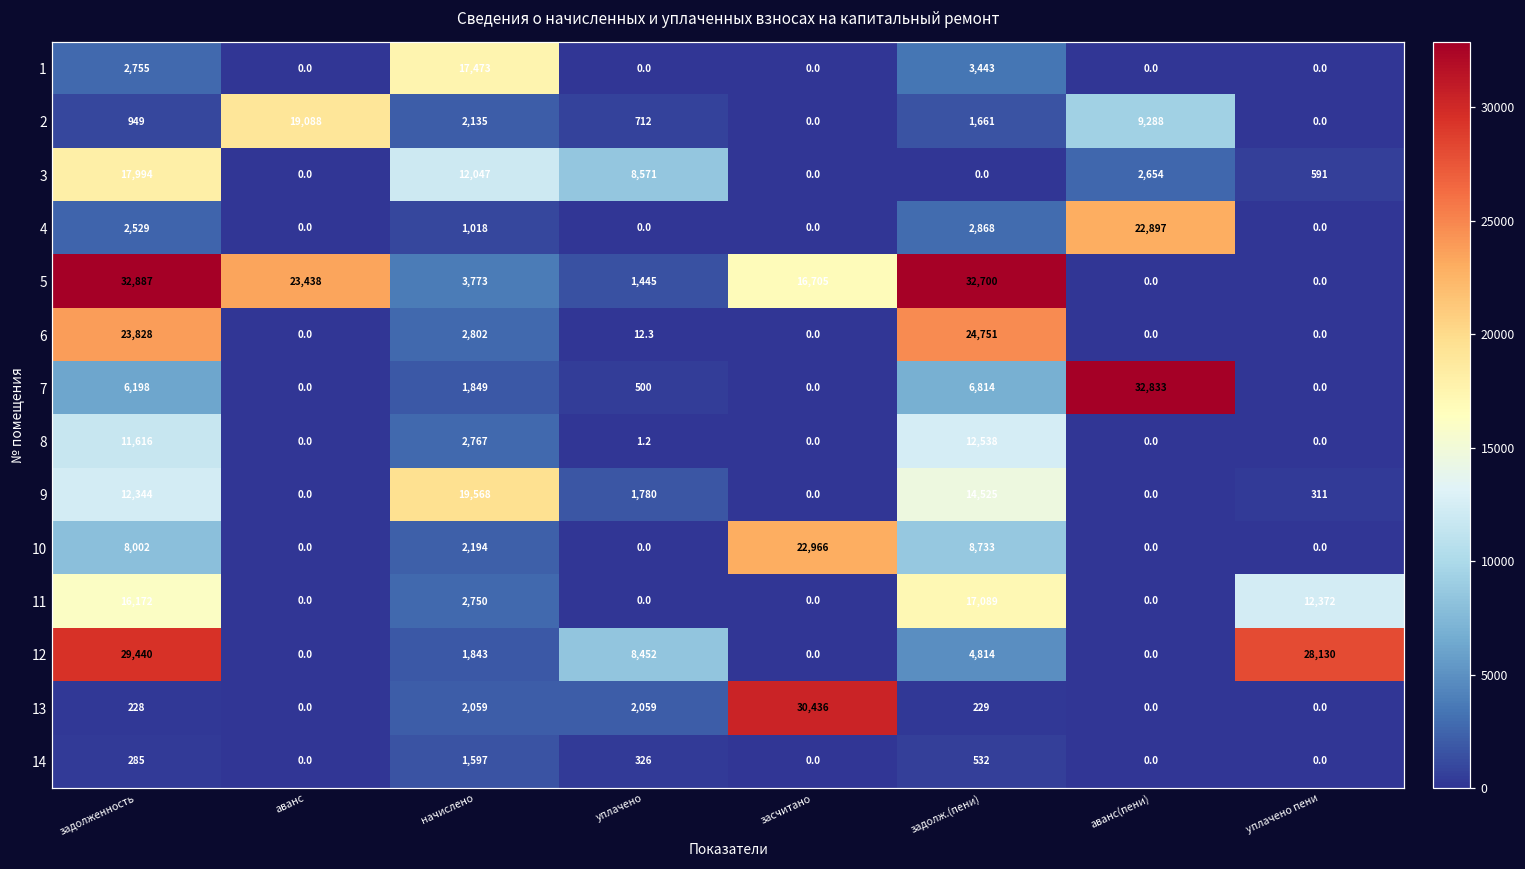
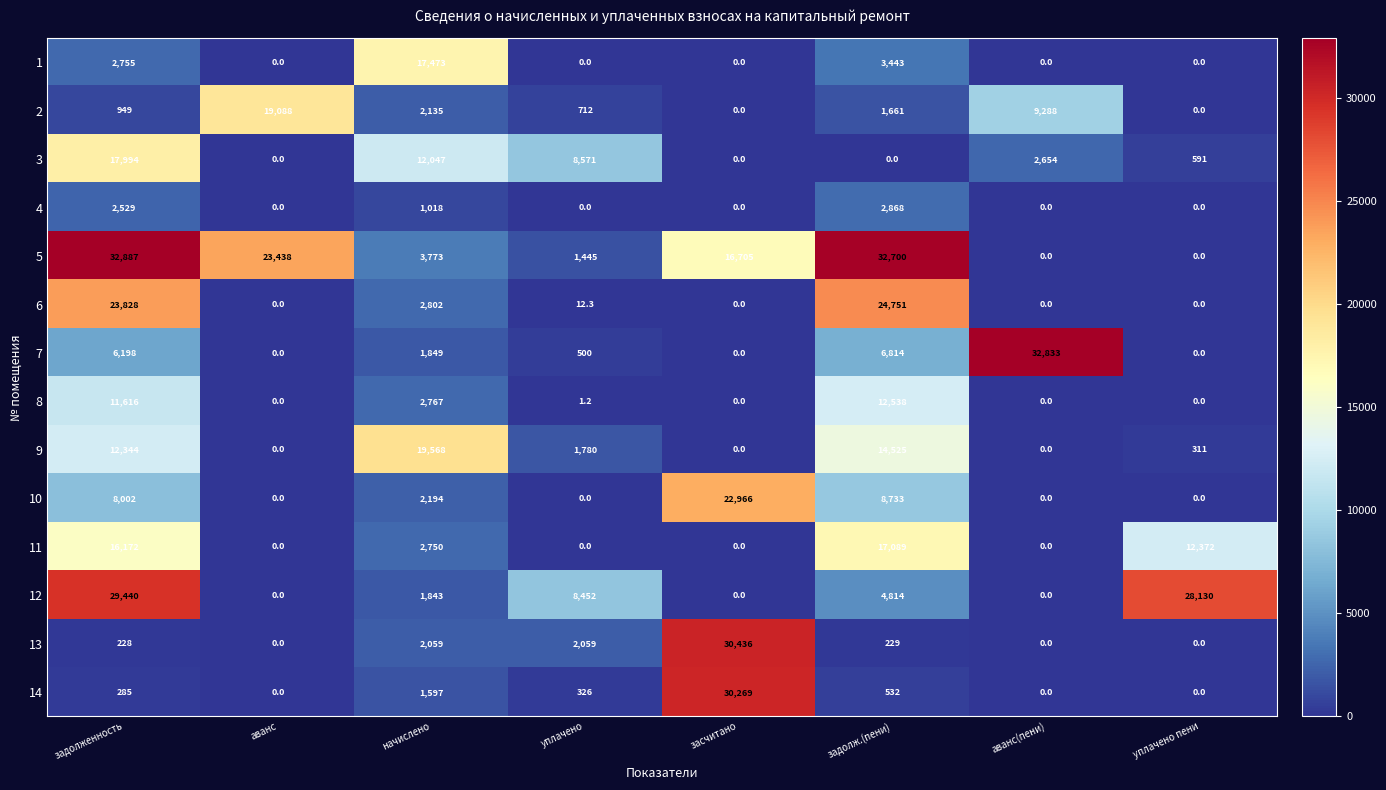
4, аванс(пени): 22,897 -> 0.0
14, засчитано: 0.0 -> 30,269
